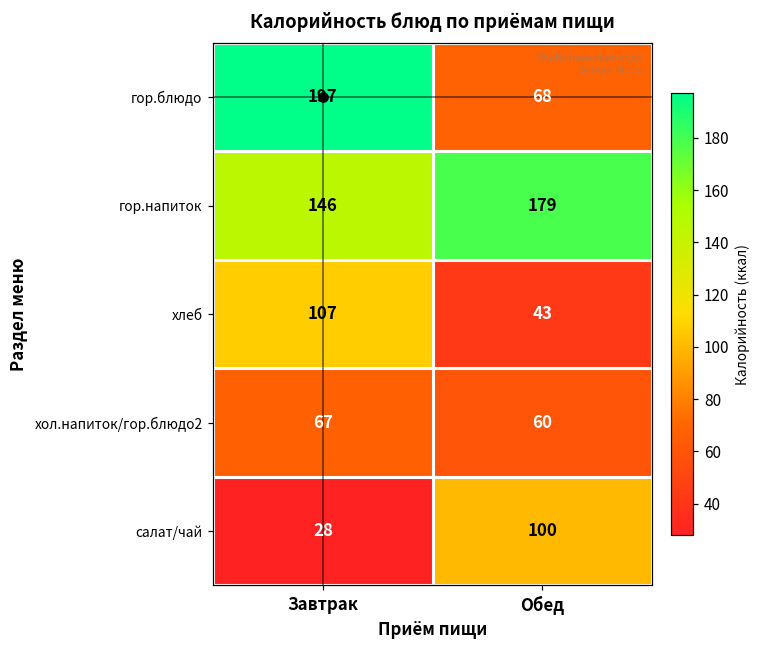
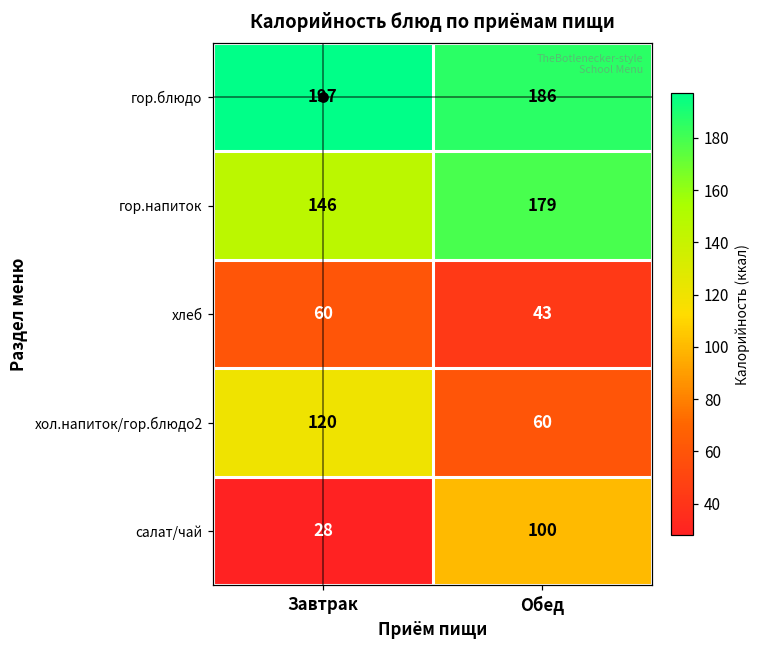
гор.блюдо, Обед: 68 -> 186
хлеб, Завтрак: 107 -> 60
хол.напиток/гор.блюдо2, Завтрак: 67 -> 120
